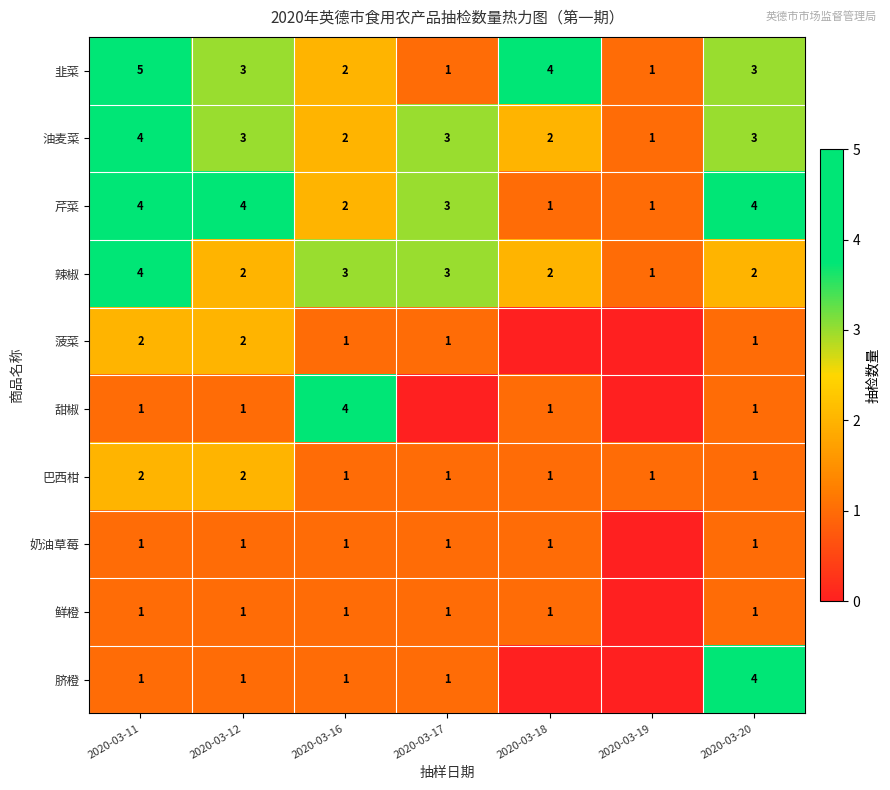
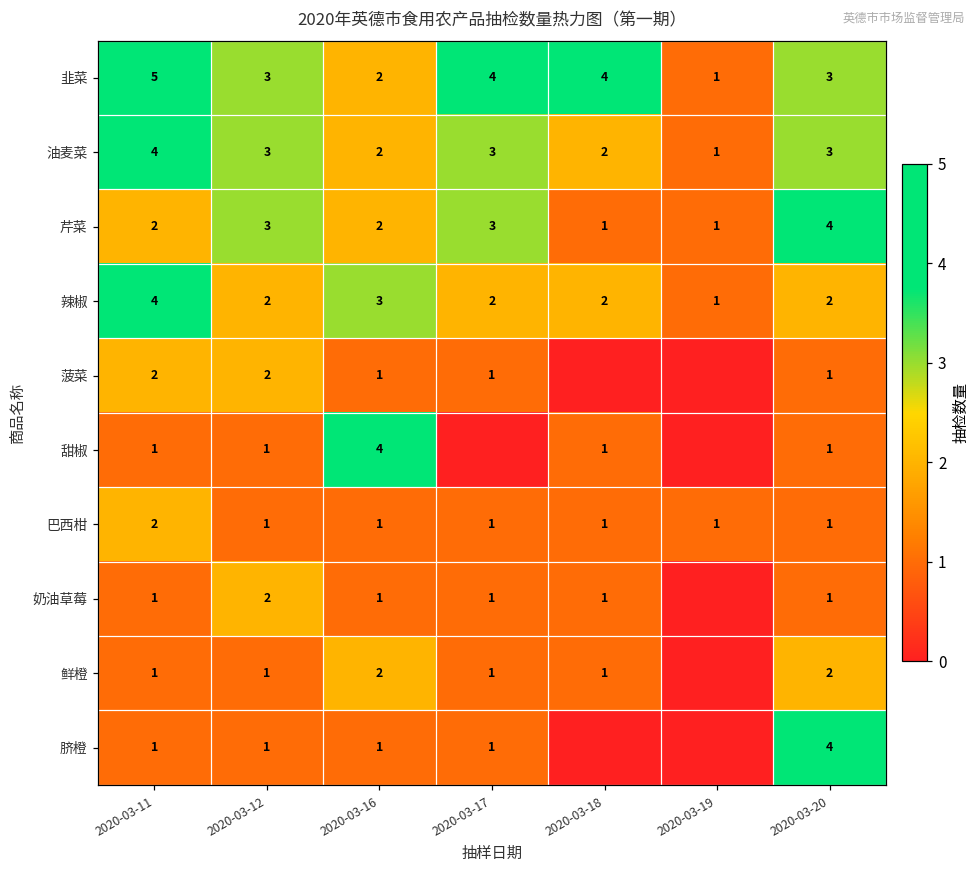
韭菜, 2020-03-17: 1 -> 4
芹菜, 2020-03-11: 4 -> 2
芹菜, 2020-03-12: 4 -> 3
辣椒, 2020-03-17: 3 -> 2
巴西柑, 2020-03-12: 2 -> 1
奶油草莓, 2020-03-12: 1 -> 2
鲜橙, 2020-03-16: 1 -> 2
鲜橙, 2020-03-20: 1 -> 2
